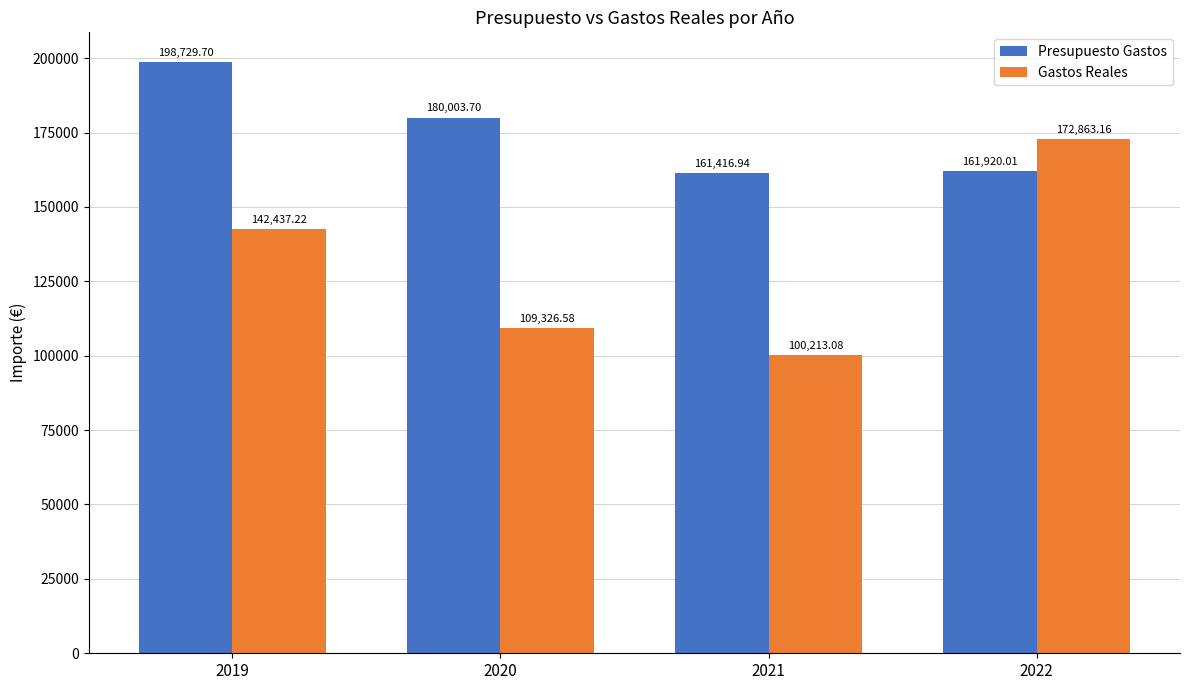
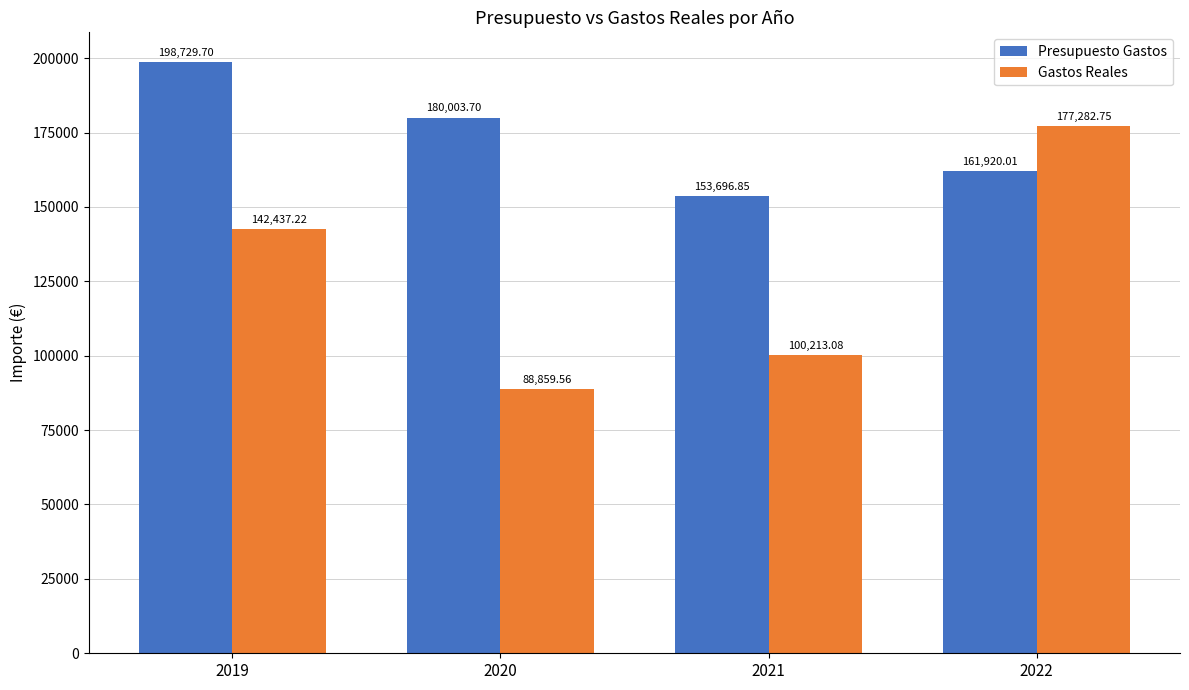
Gastos Reales, 2020: 109,326.58 -> 88,859.56
Presupuesto Gastos, 2021: 161,416.94 -> 153,696.85
Gastos Reales, 2022: 172,863.16 -> 177,282.75
